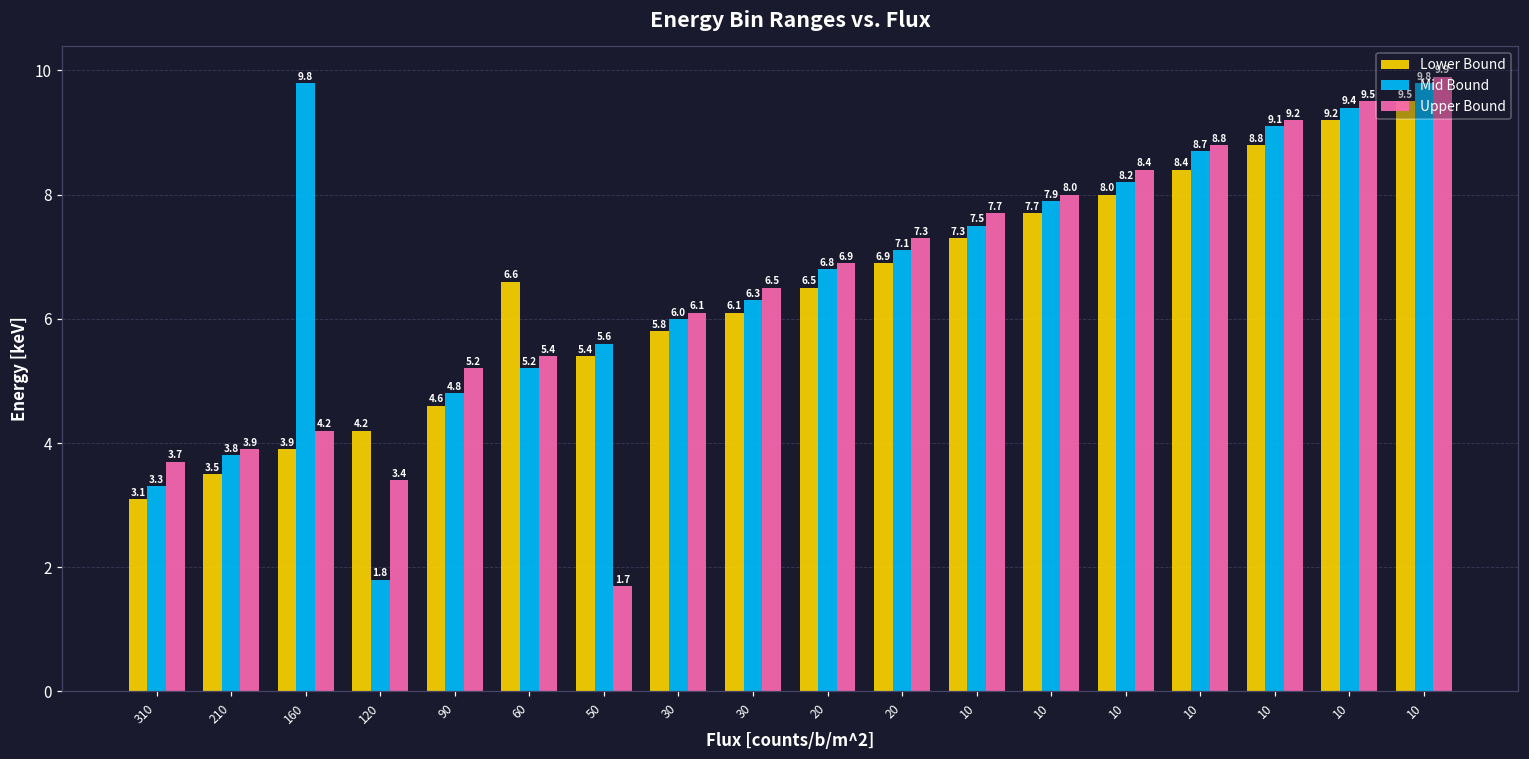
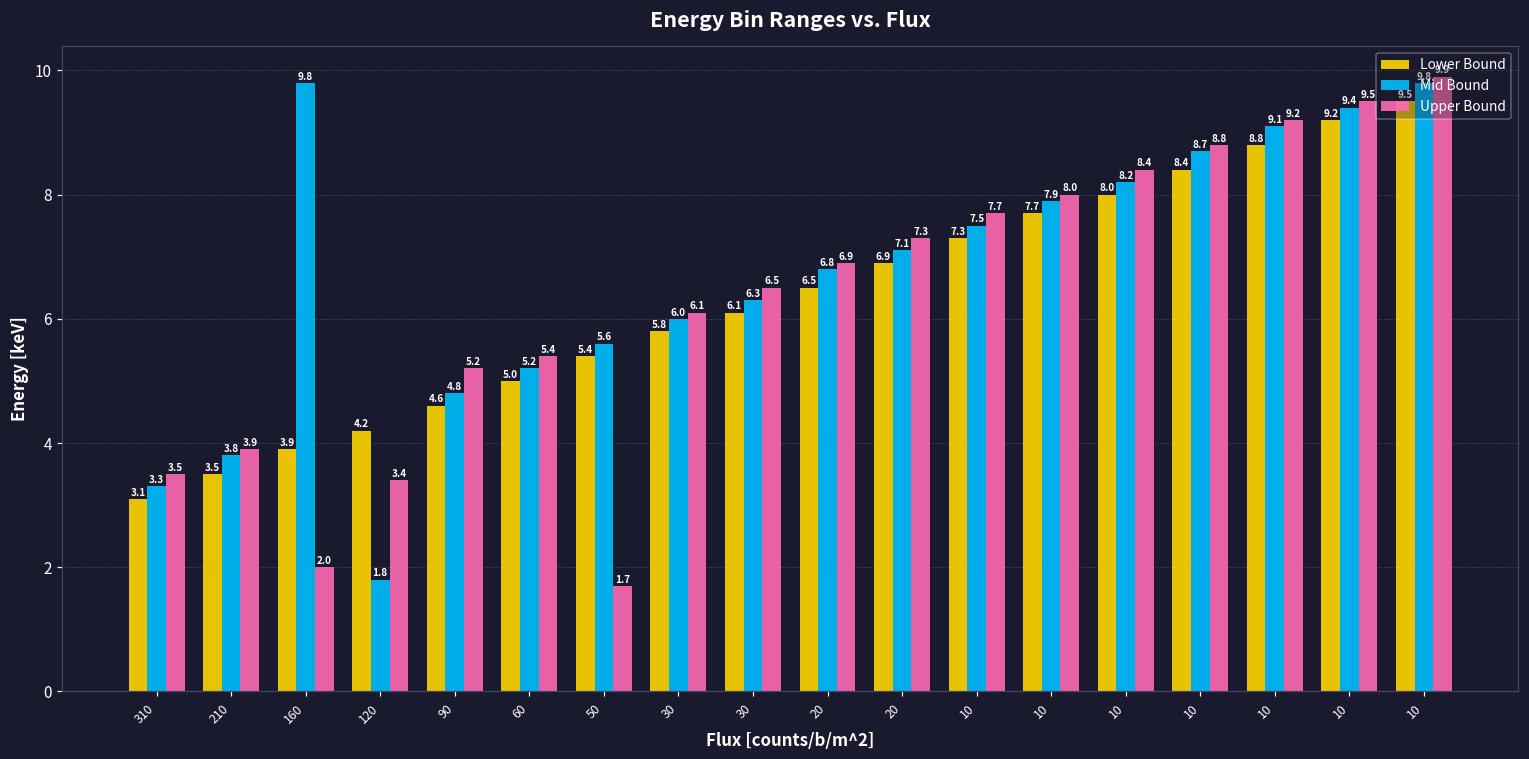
Upper Bound, 310: 3.7 -> 3.5
Upper Bound, 160: 4.2 -> 2.0
Lower Bound, 60: 6.6 -> 5.0
